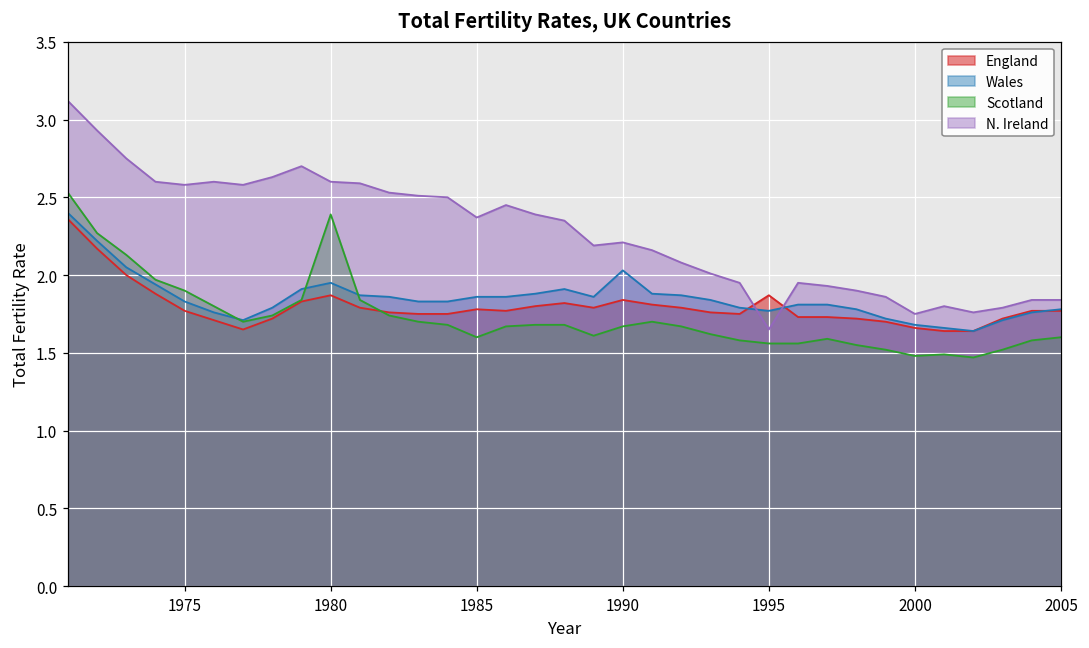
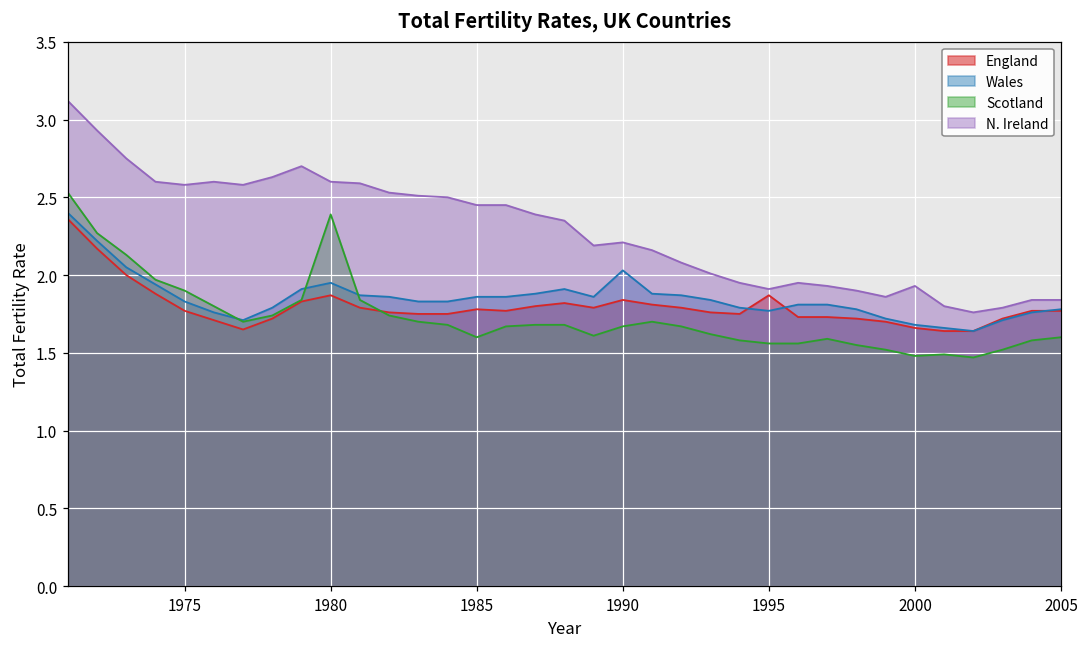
N. Ireland, 1985: 2.37 -> 2.45
N. Ireland, 1995: 1.65 -> 1.91
N. Ireland, 2000: 1.75 -> 1.93
